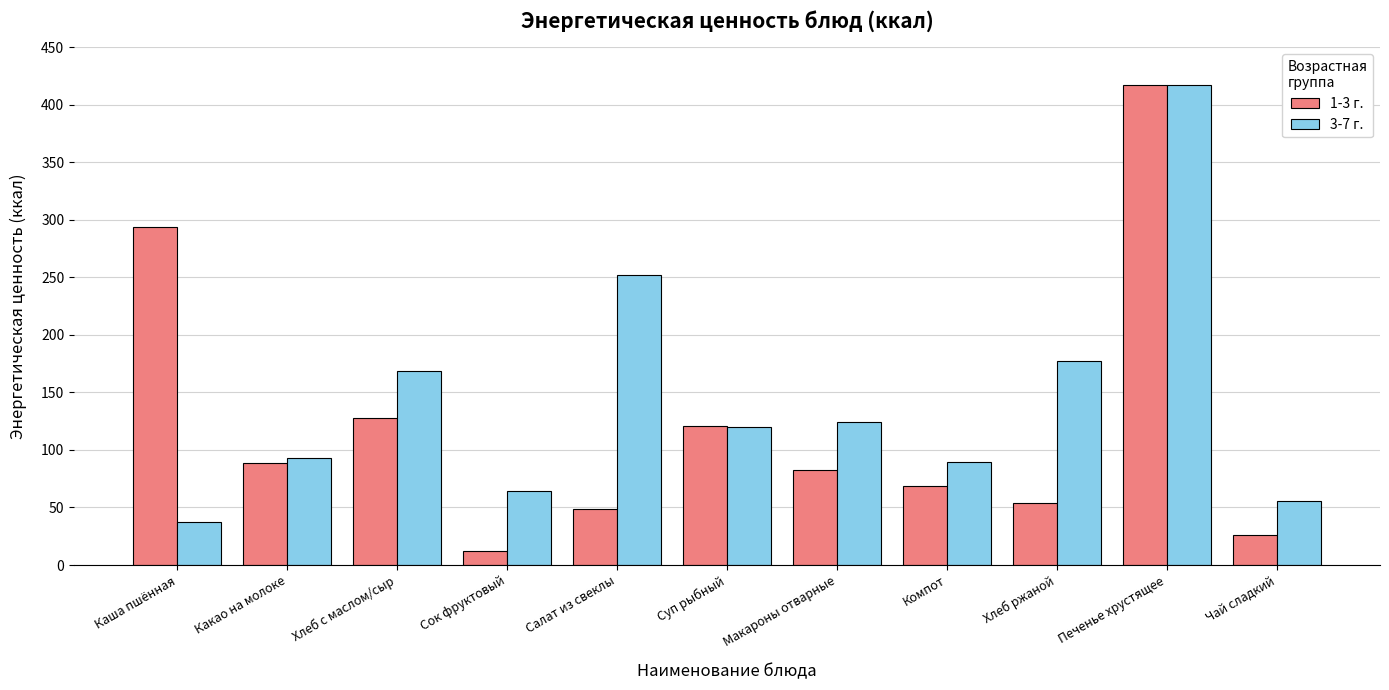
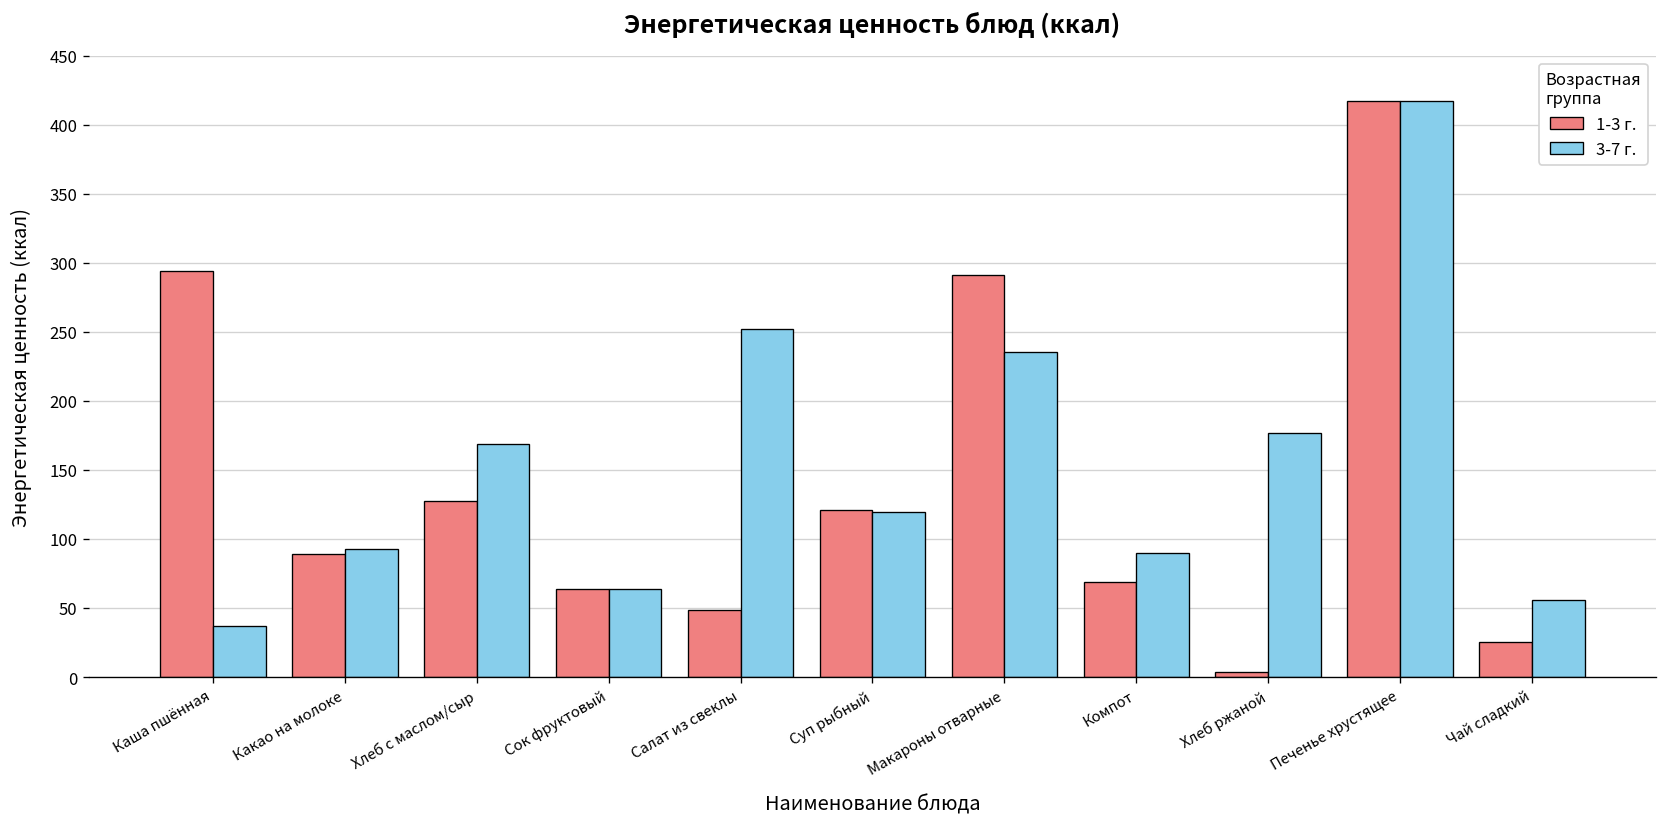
1-3 г., Сок фруктовый: 12 -> 64
1-3 г., Макароны отварные: 83 -> 291
3-7 г., Макароны отварные: 124 -> 235
1-3 г., Хлеб ржаной: 54 -> 4
